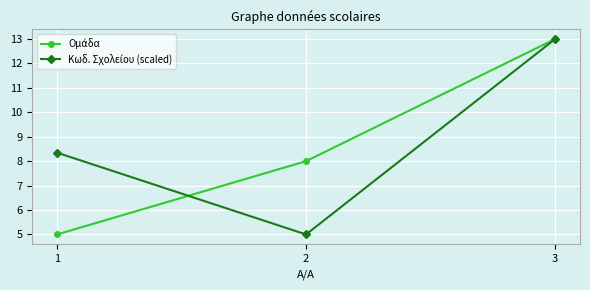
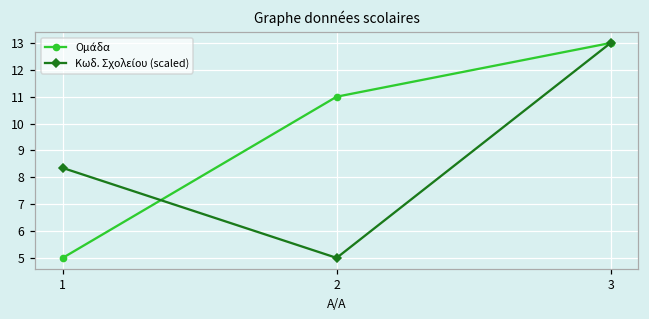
Ομάδα, 2: 8 -> 11
